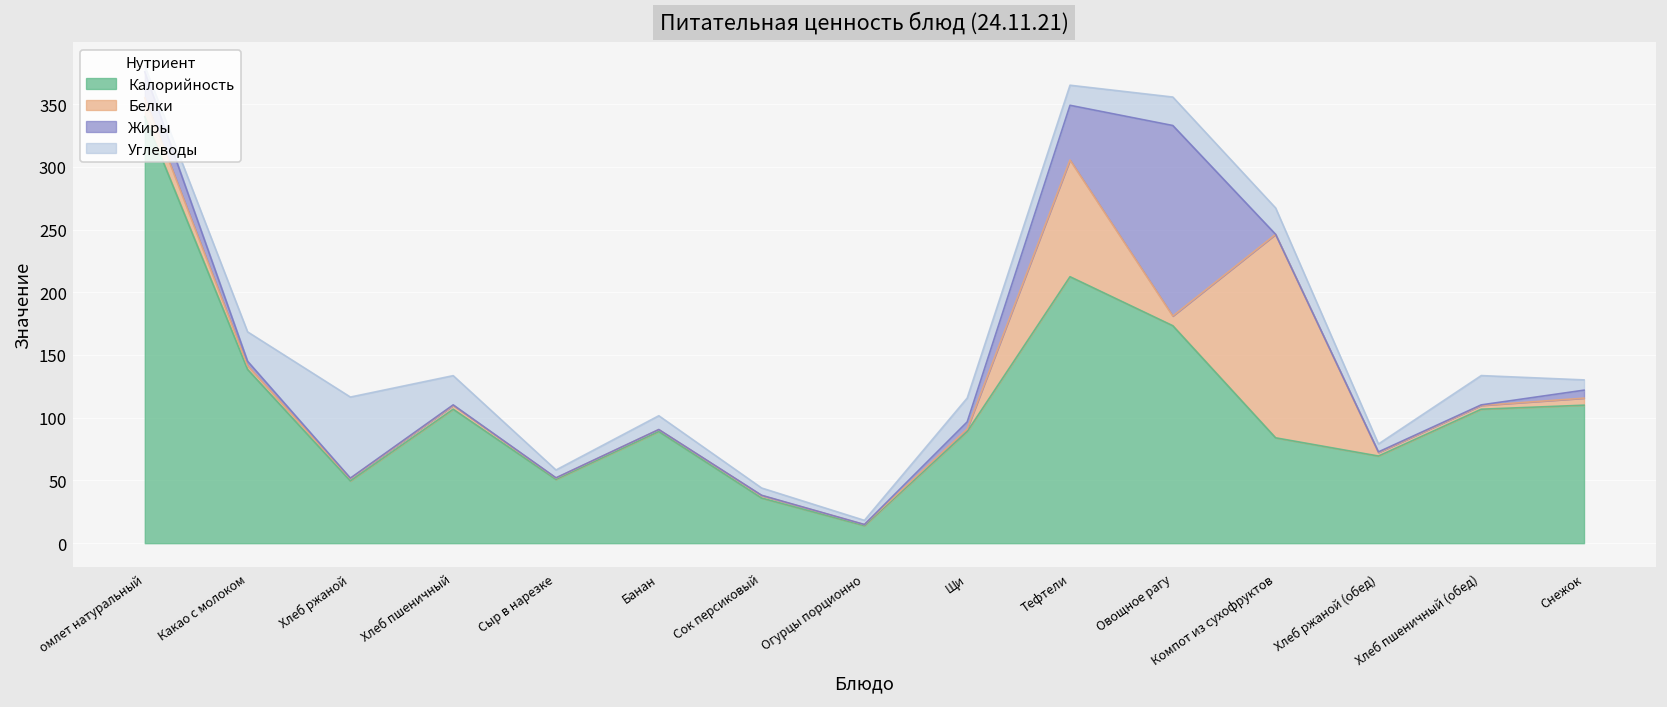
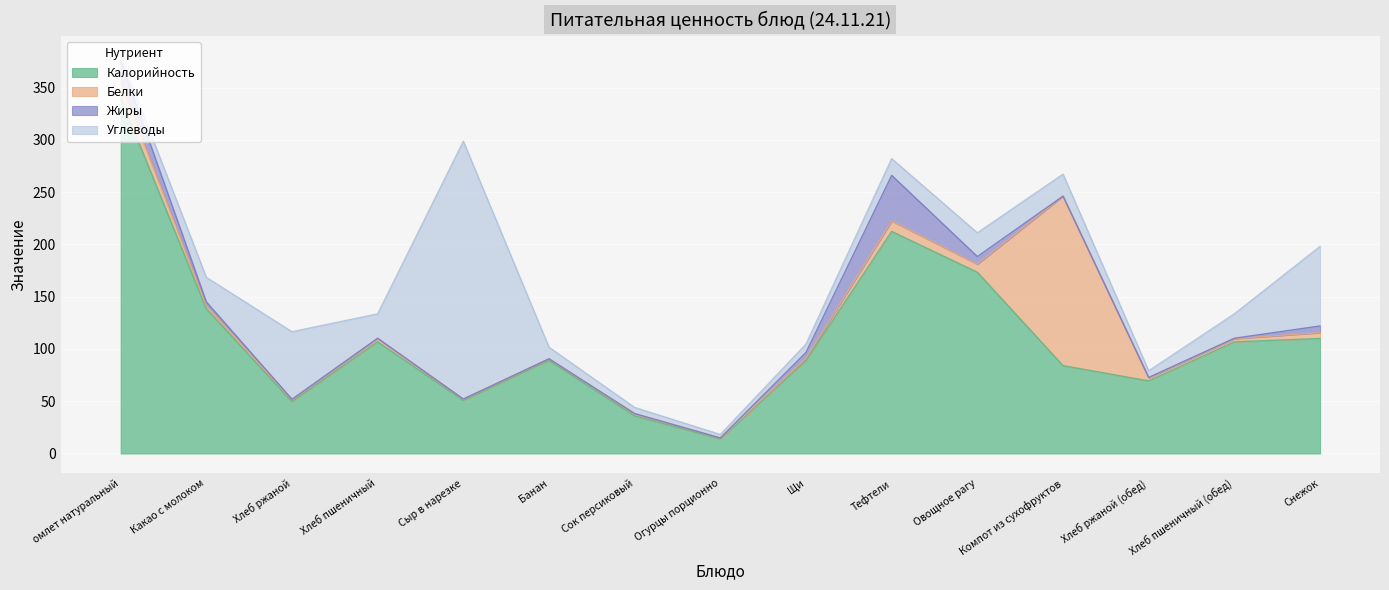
Углеводы, Сыр в нарезке: 6 -> 247
Углеводы, Щи: 19 -> 8
Белки, Тефтели: 93 -> 10
Жиры, Овощное рагу: 152 -> 7
Углеводы, Снежок: 8 -> 76
